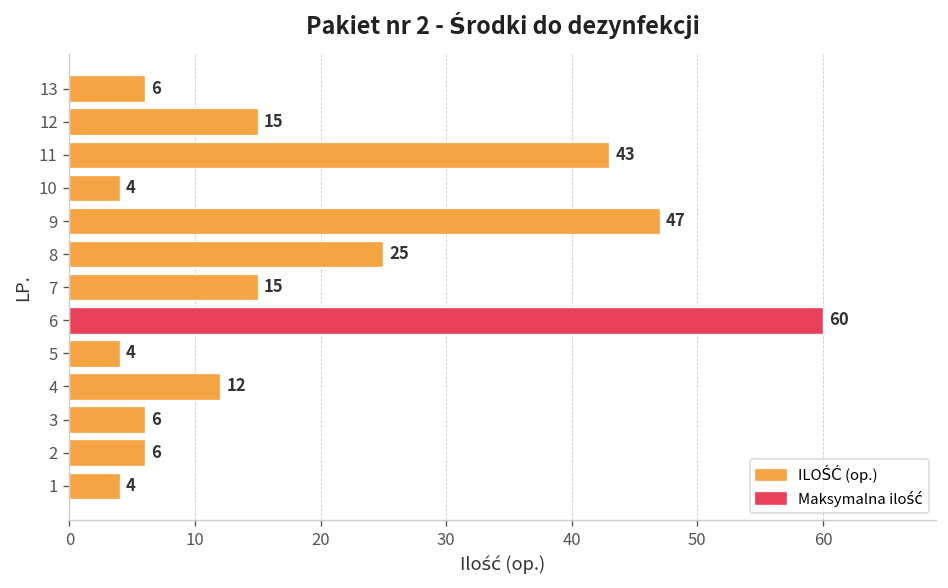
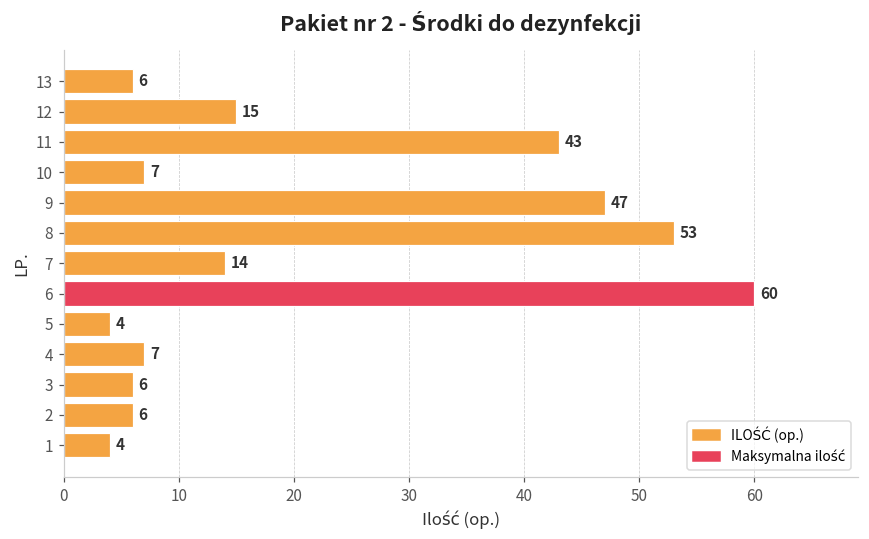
10: 4 -> 7
8: 25 -> 53
7: 15 -> 14
4: 12 -> 7
